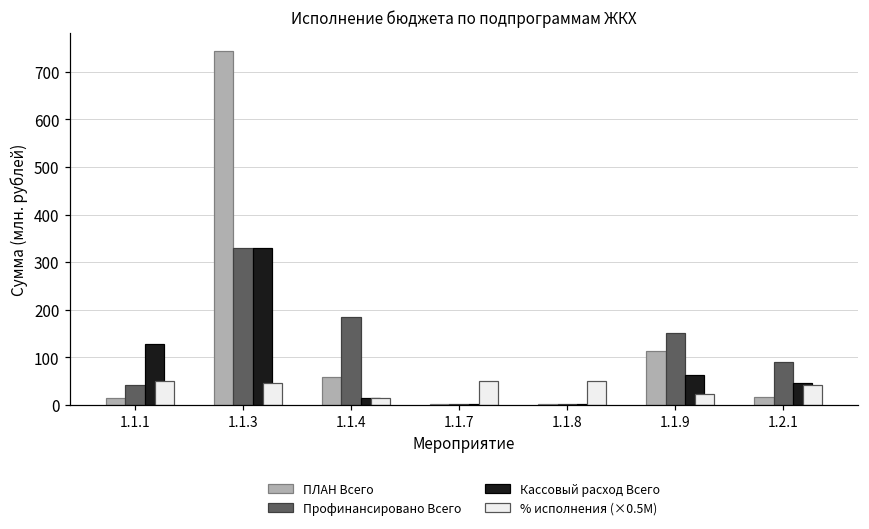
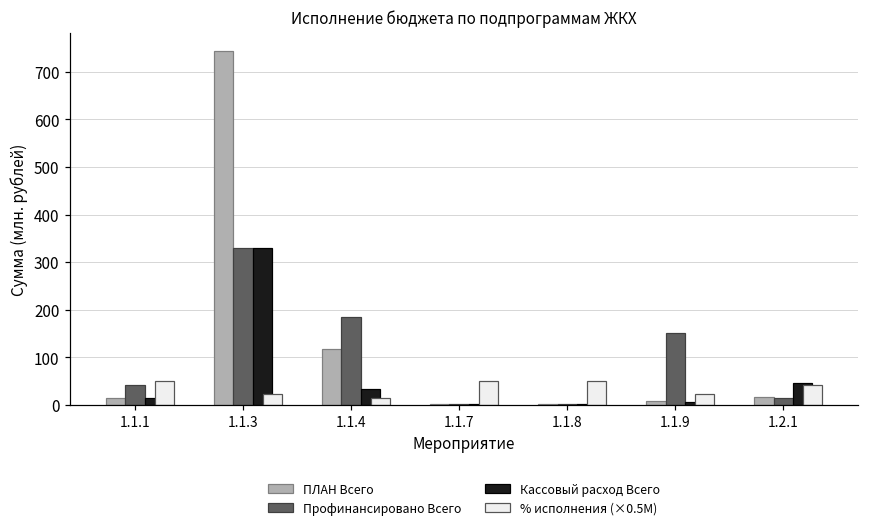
Кассовый расход Всего, 1.1.1: 130 -> 10
% исполнения (×0.5M), 1.1.3: 50 -> 20
ПЛАН Всего, 1.1.4: 60 -> 120
Кассовый расход Всего, 1.1.4: 10 -> 30
ПЛАН Всего, 1.1.9: 110 -> 10
Кассовый расход Всего, 1.1.9: 60 -> 10
Профинансировано Всего, 1.2.1: 90 -> 20
